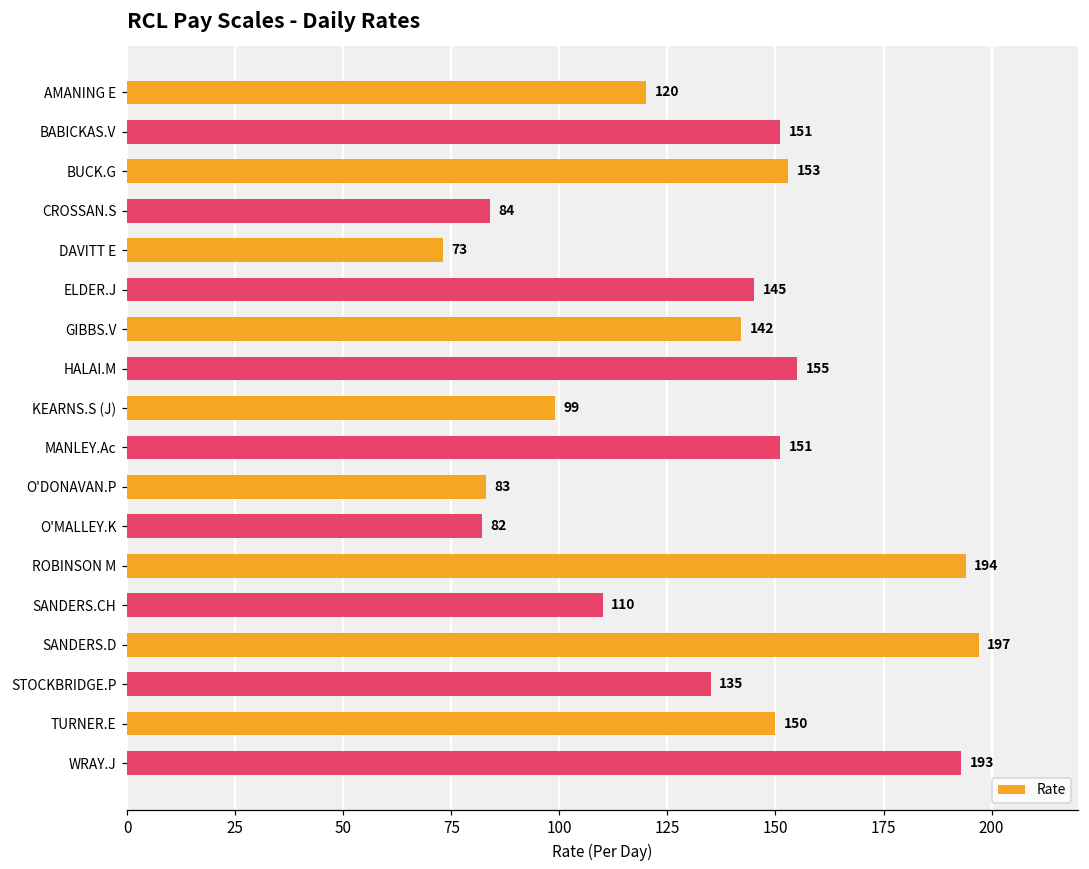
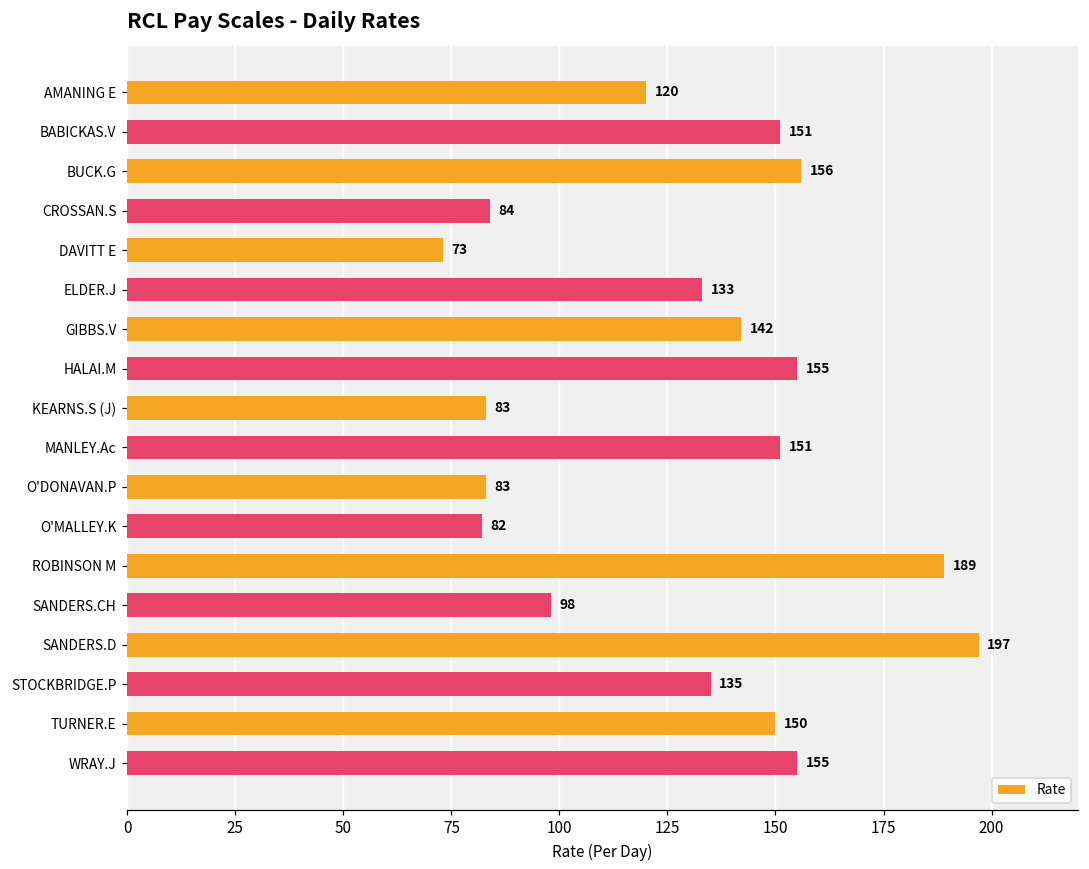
BUCK.G: 153 -> 156
ELDER.J: 145 -> 133
KEARNS.S (J): 99 -> 83
ROBINSON M: 194 -> 189
SANDERS.CH: 110 -> 98
WRAY.J: 193 -> 155
